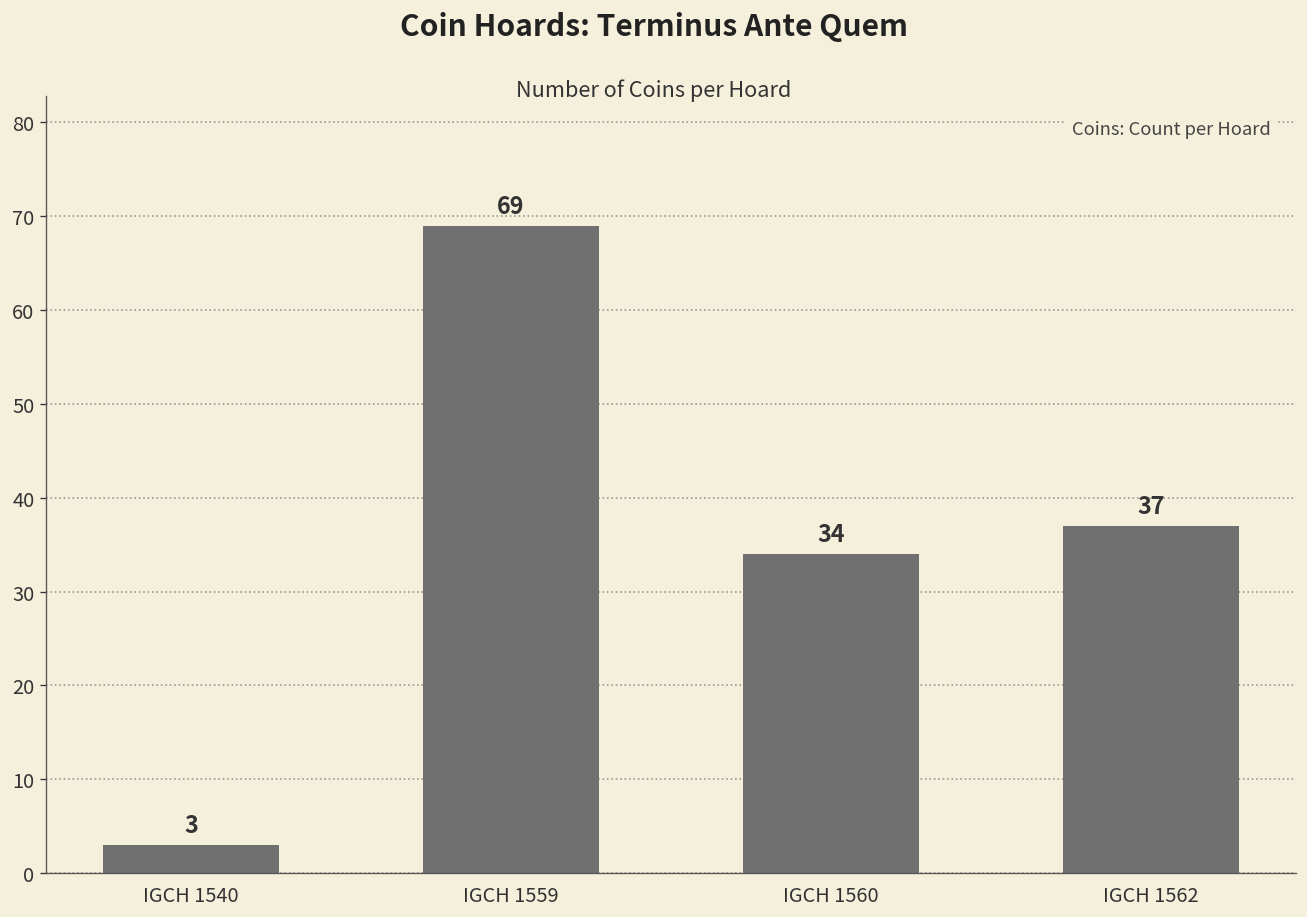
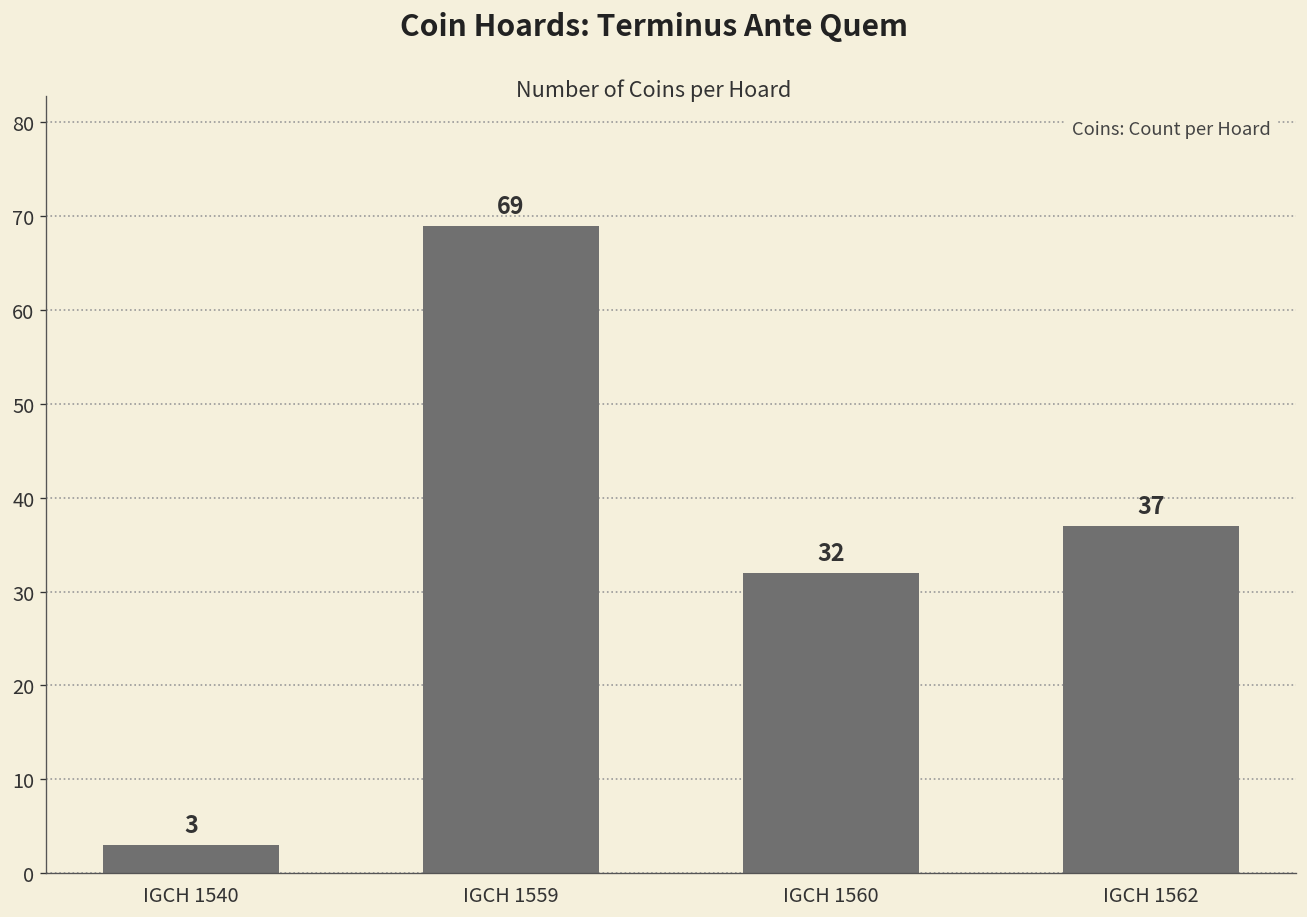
IGCH 1560: 34 -> 32
